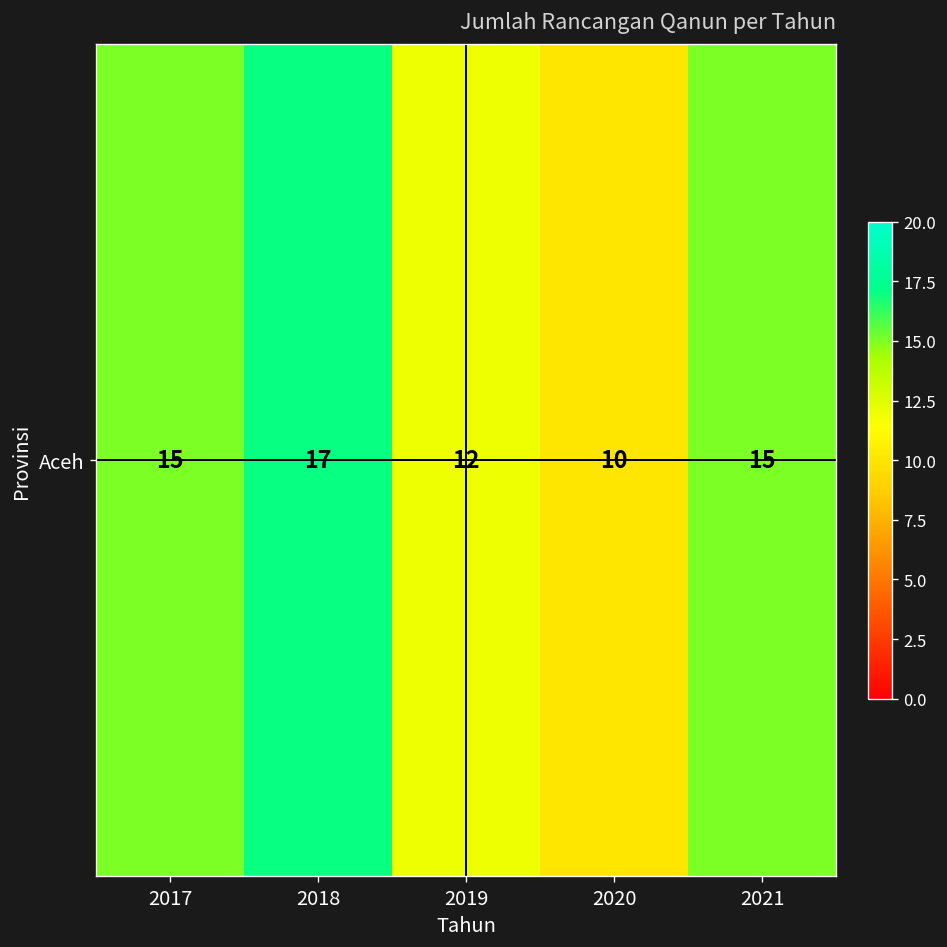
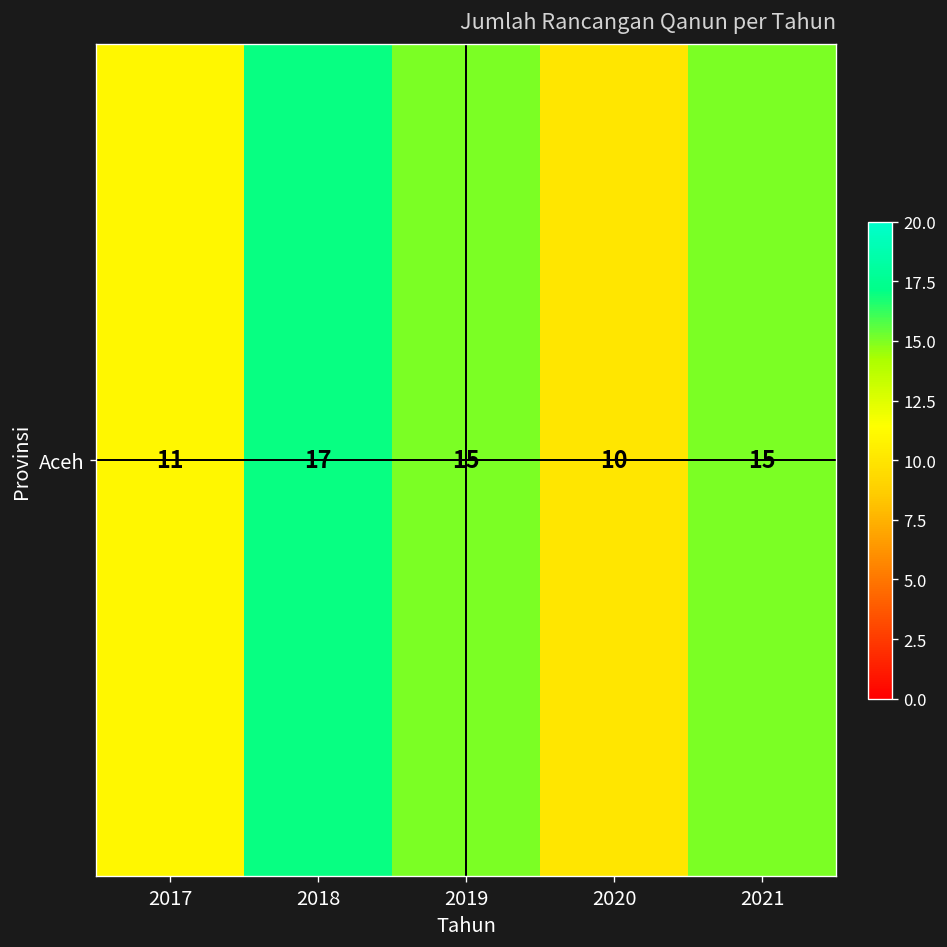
Aceh, 2017: 15 -> 11
Aceh, 2019: 12 -> 15
